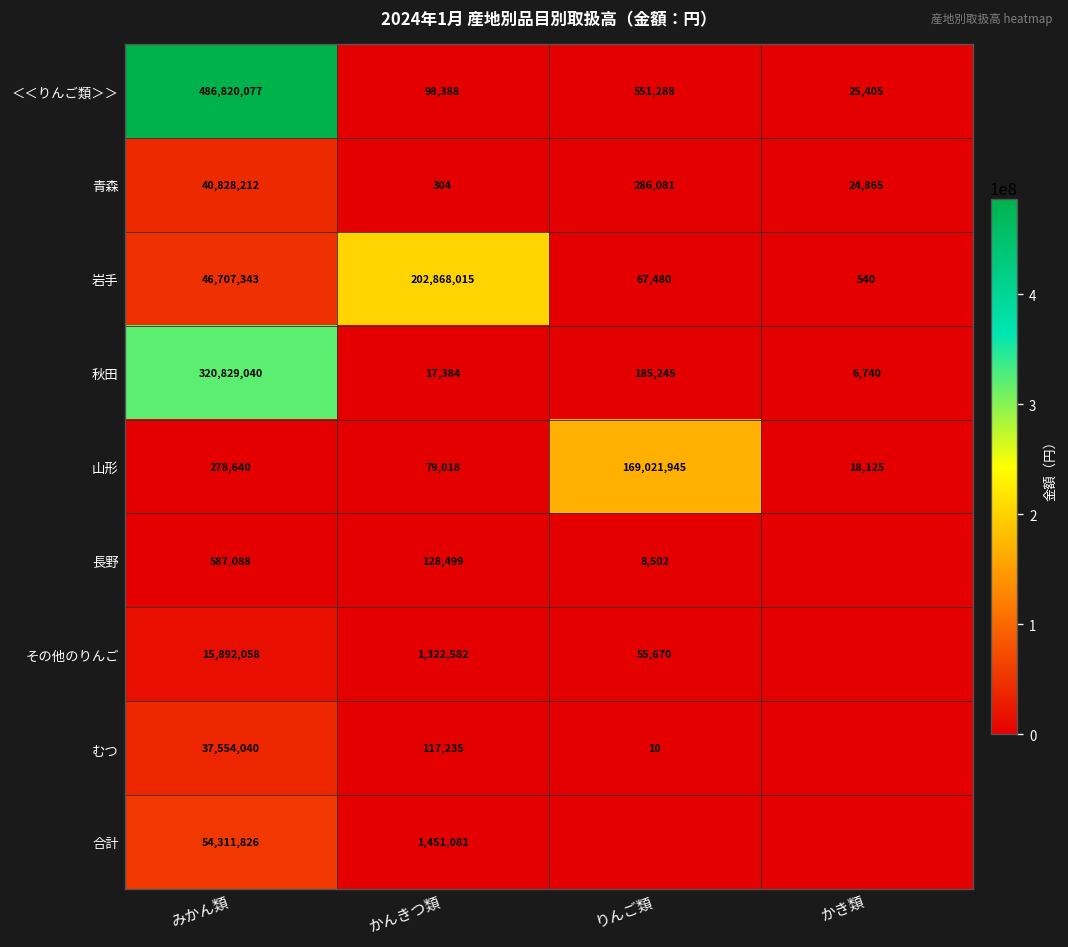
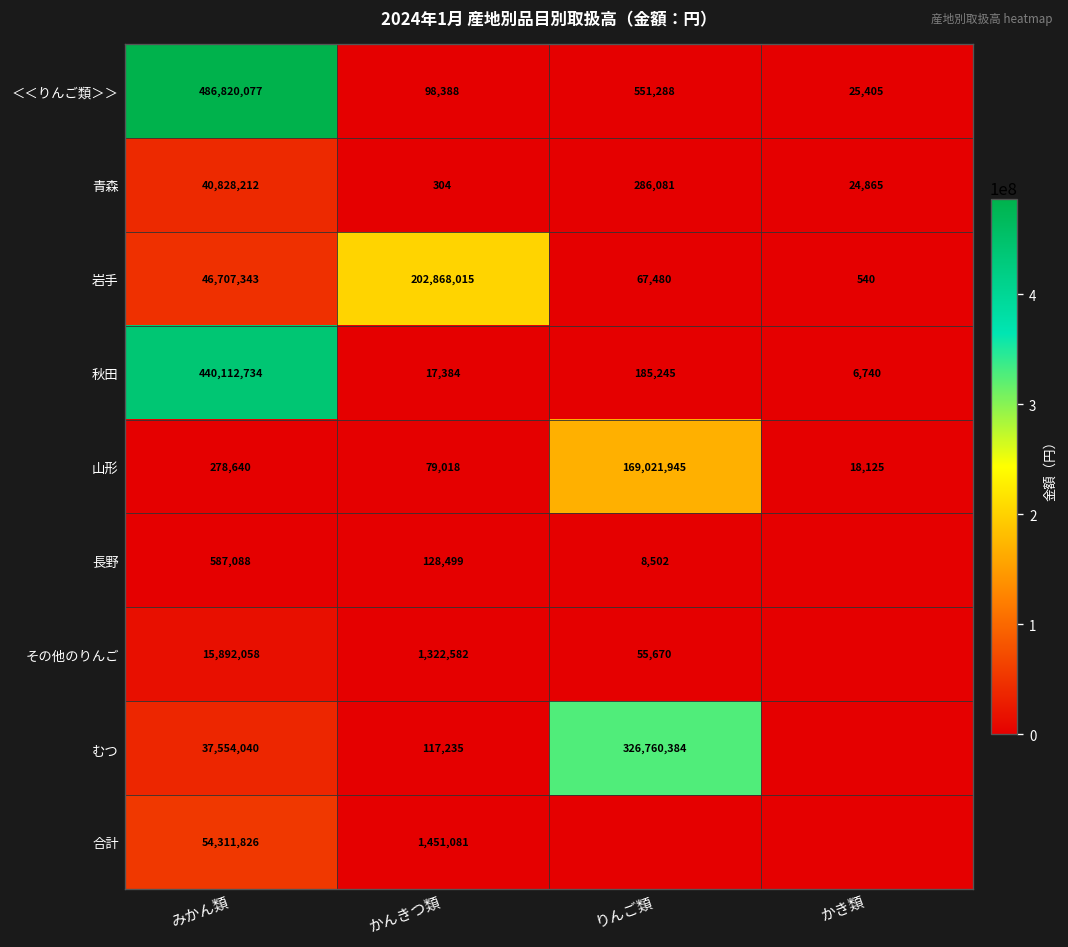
秋田, みかん類: 320,829,040 -> 440,112,734
むつ, りんご類: 10 -> 326,760,384
